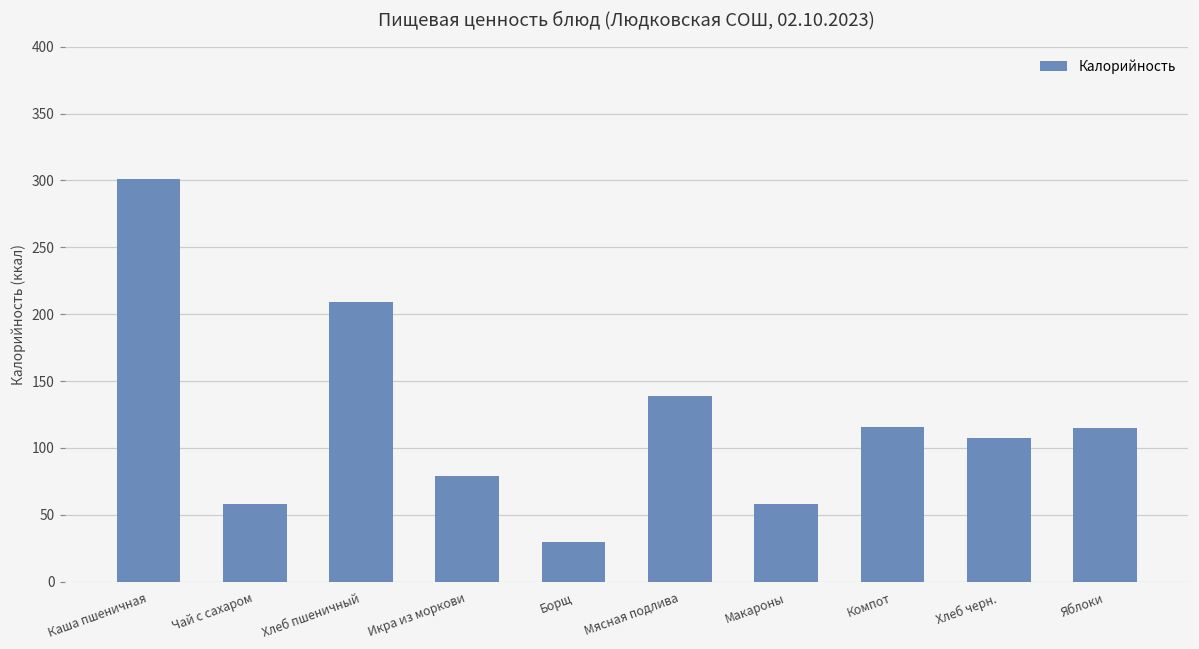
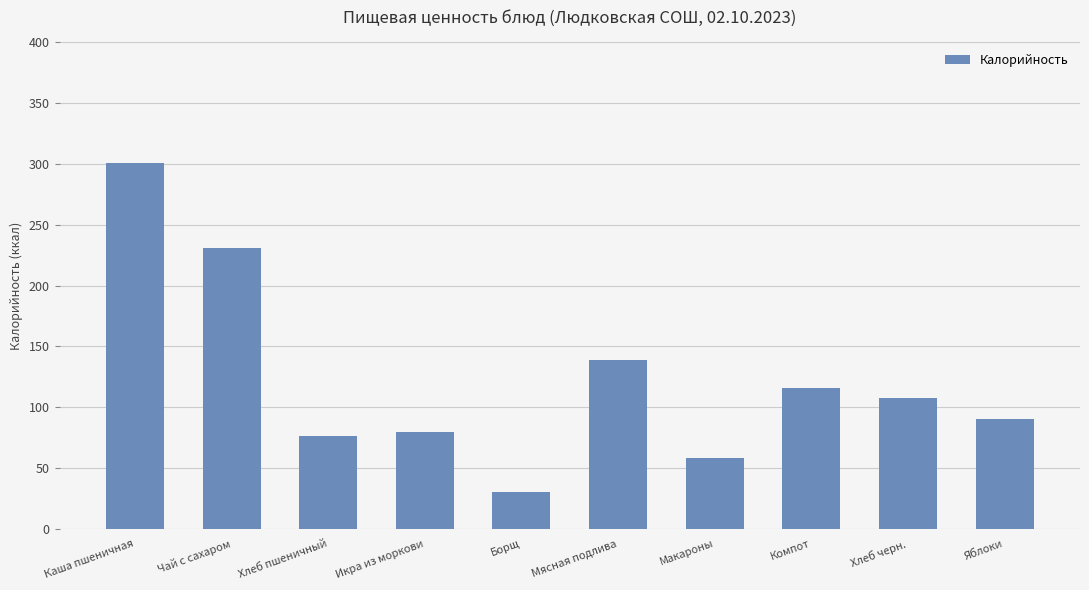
Чай с сахаром: 58 -> 231
Хлеб пшеничный: 209 -> 77
Яблоки: 115 -> 90
